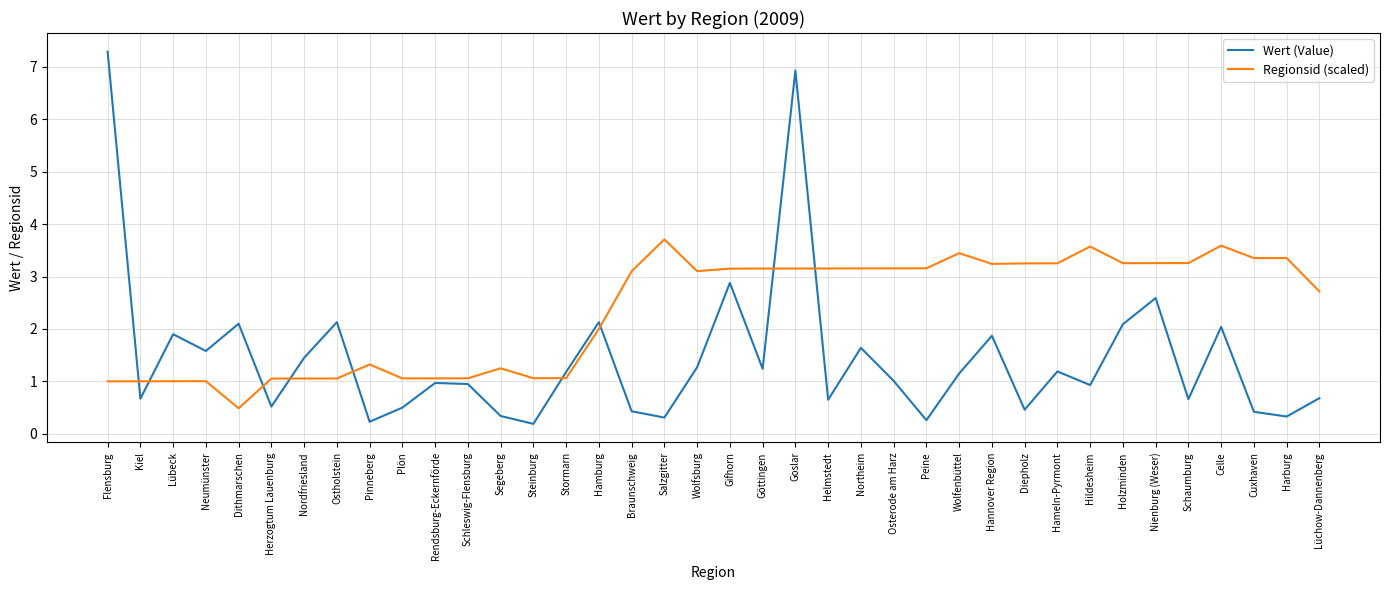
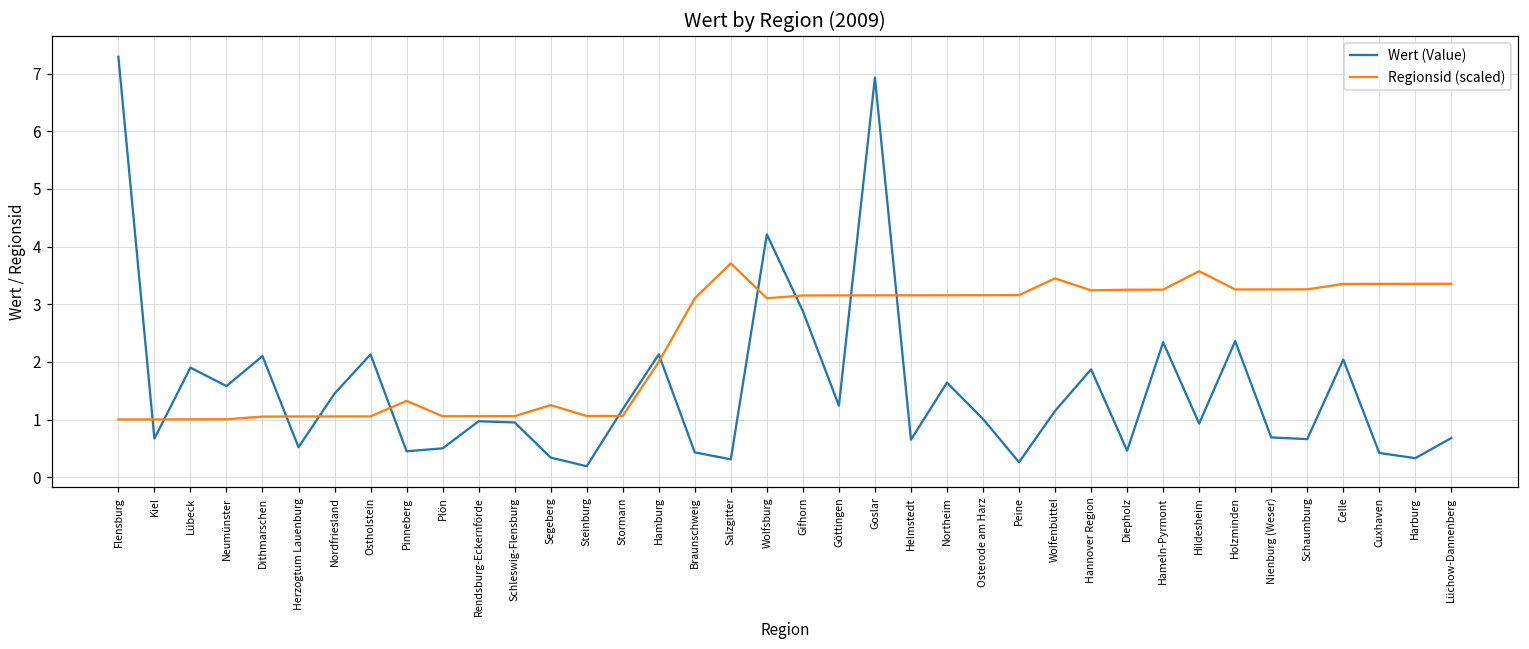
Regionsid (scaled), Dithmarschen: 0.5 -> 1.1
Wert (Value), Pinneberg: 0.2 -> 0.5
Wert (Value), Wolfsburg: 1.3 -> 4.2
Wert (Value), Hameln-Pyrmont: 1.2 -> 2.3
Wert (Value), Holzminden: 2.1 -> 2.4
Wert (Value), Nienburg (Weser): 2.6 -> 0.7
Regionsid (scaled), Celle: 3.6 -> 3.4
Regionsid (scaled), Lüchow-Dannenberg: 2.7 -> 3.4
